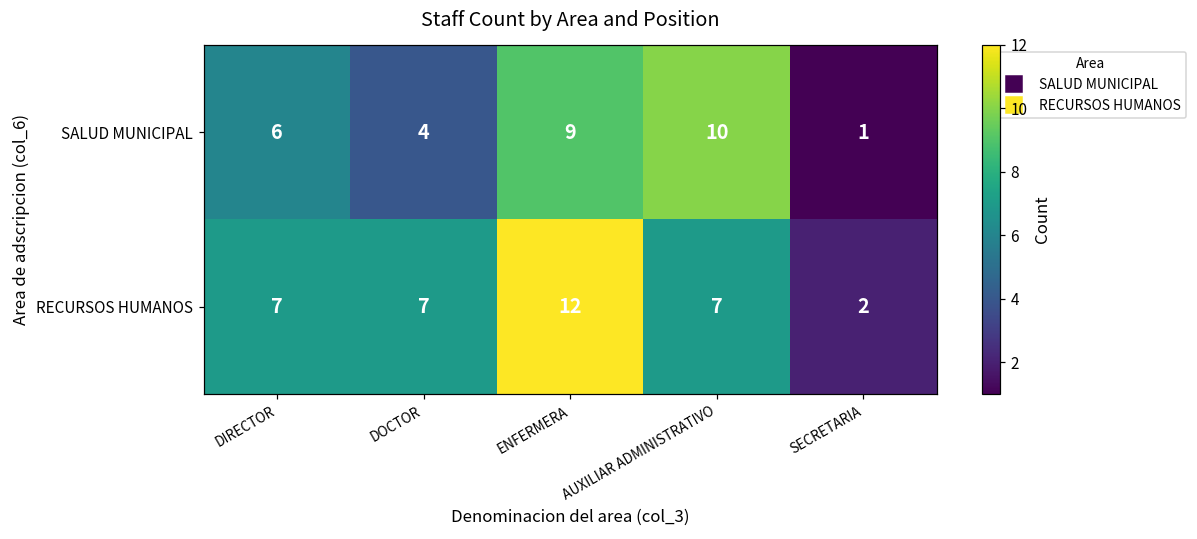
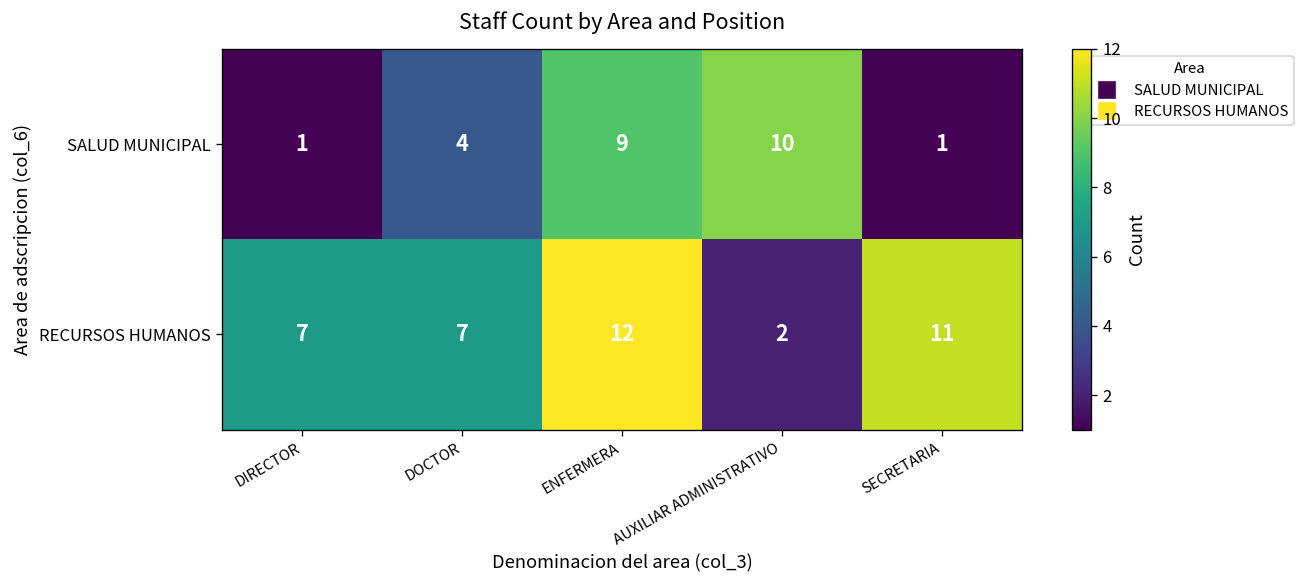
SALUD MUNICIPAL, DIRECTOR: 6 -> 1
RECURSOS HUMANOS, AUXILIAR ADMINISTRATIVO: 7 -> 2
RECURSOS HUMANOS, SECRETARIA: 2 -> 11
